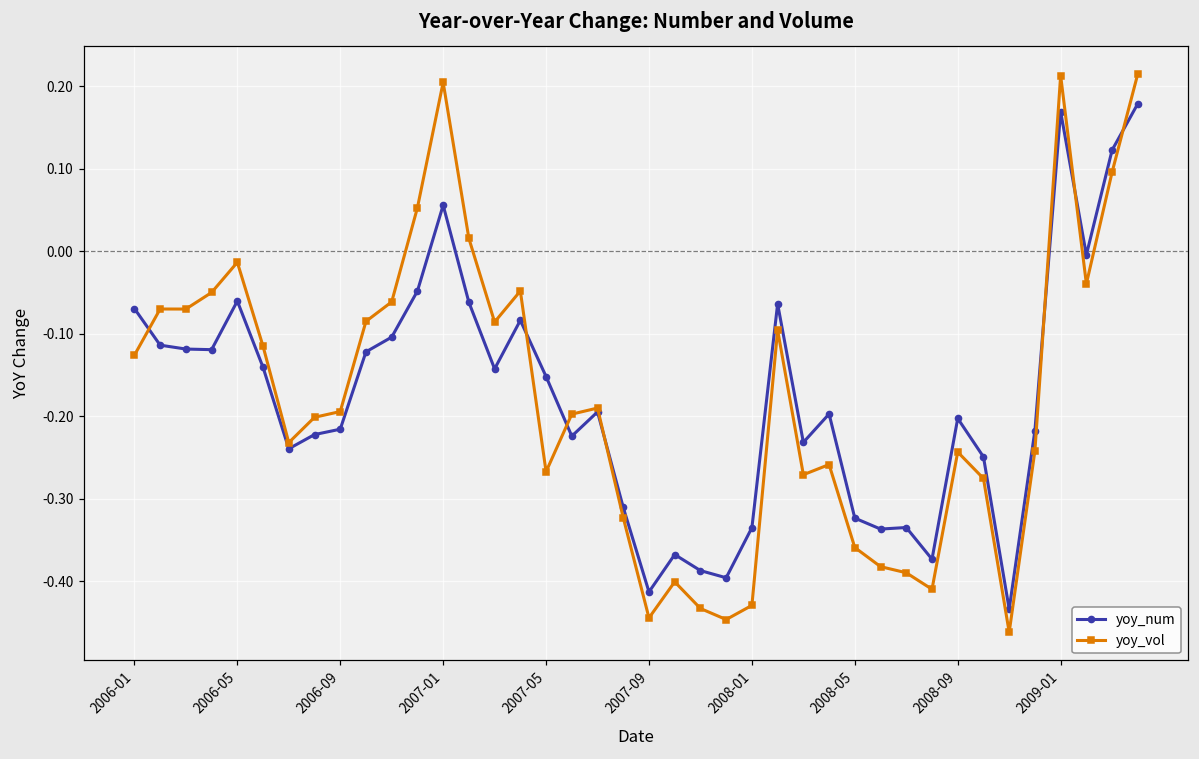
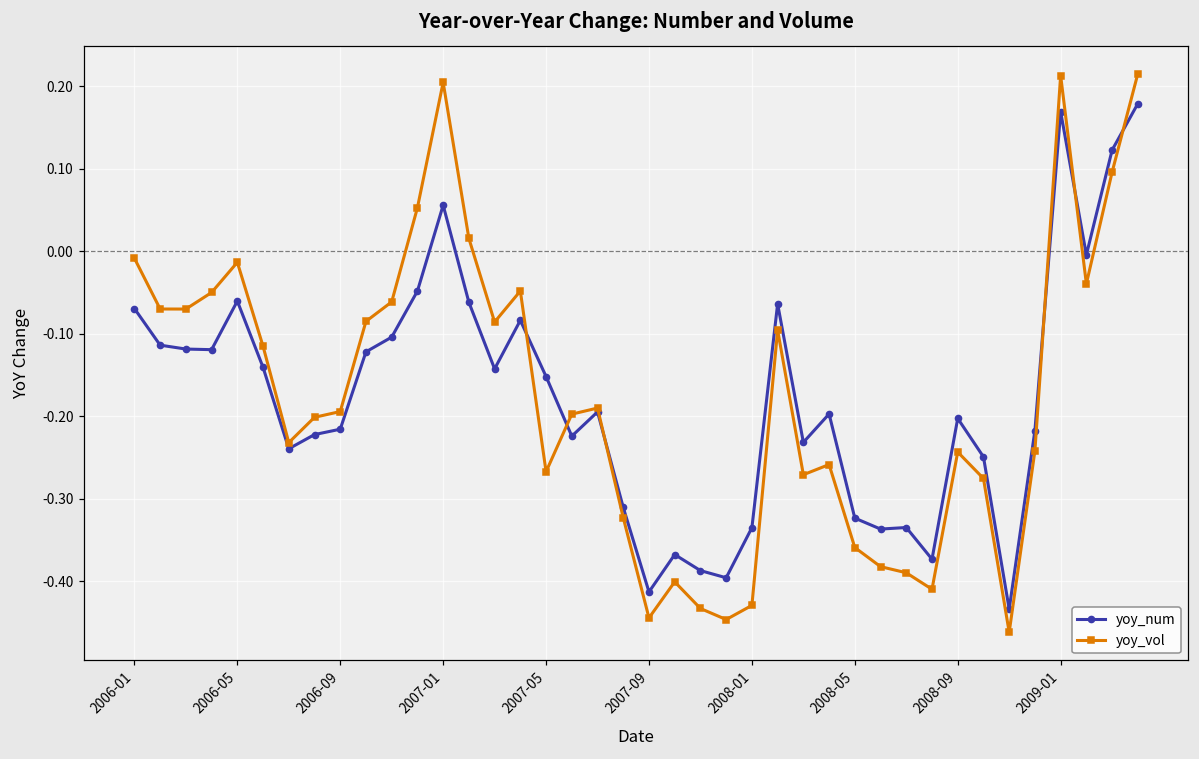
yoy_vol, 2006-01: -0.13 -> -0.01
